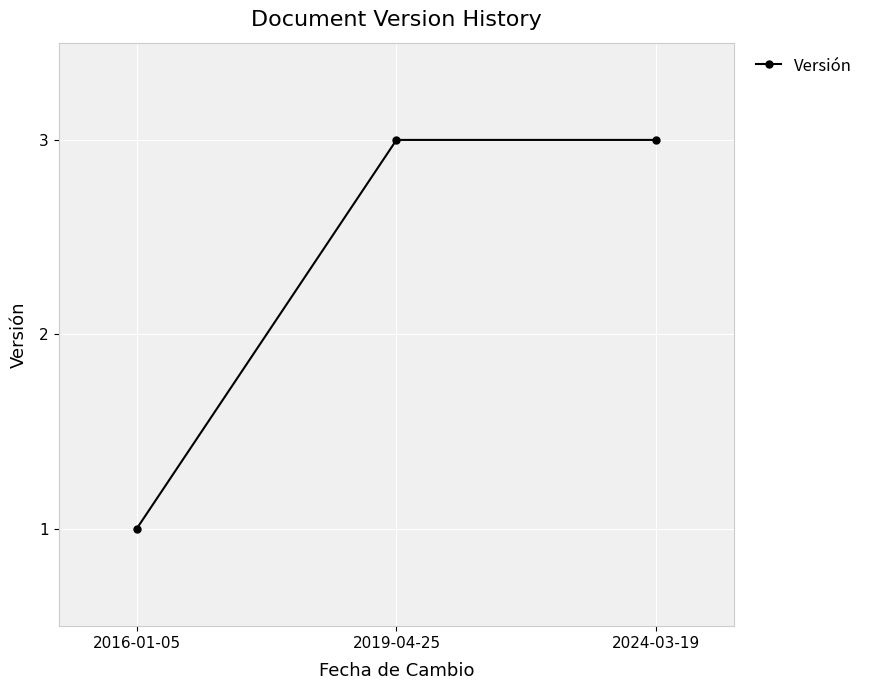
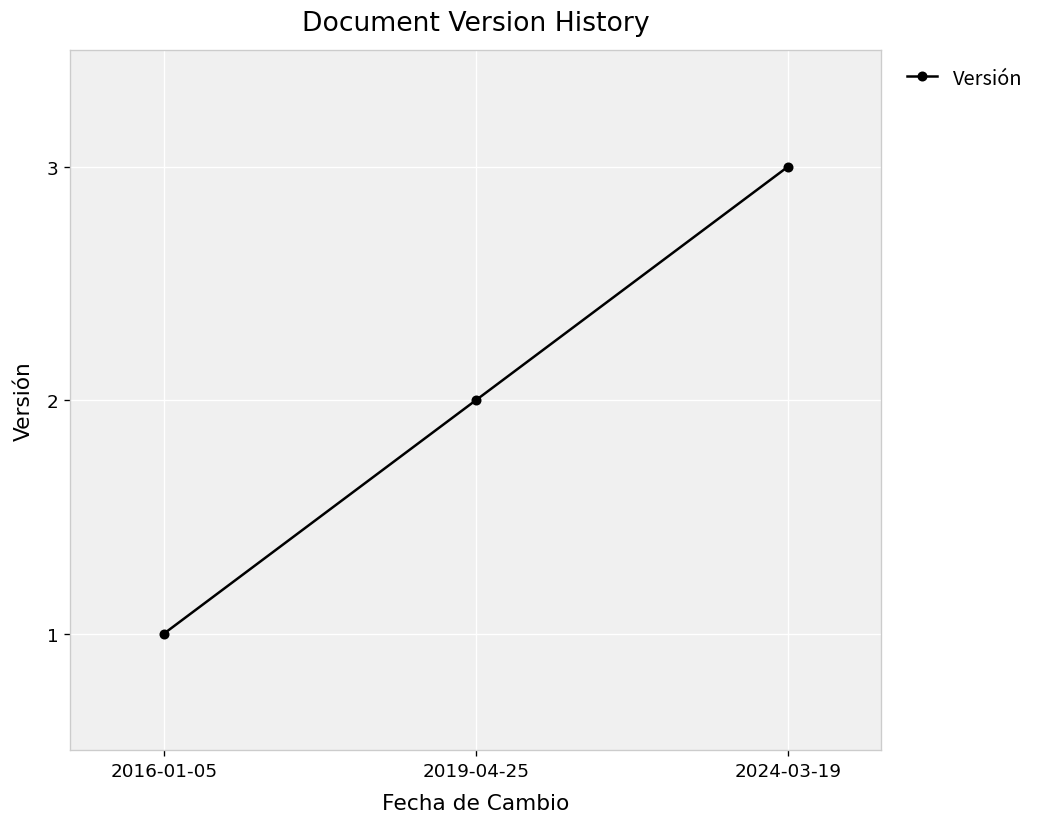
2019-04-25: 3 -> 2
